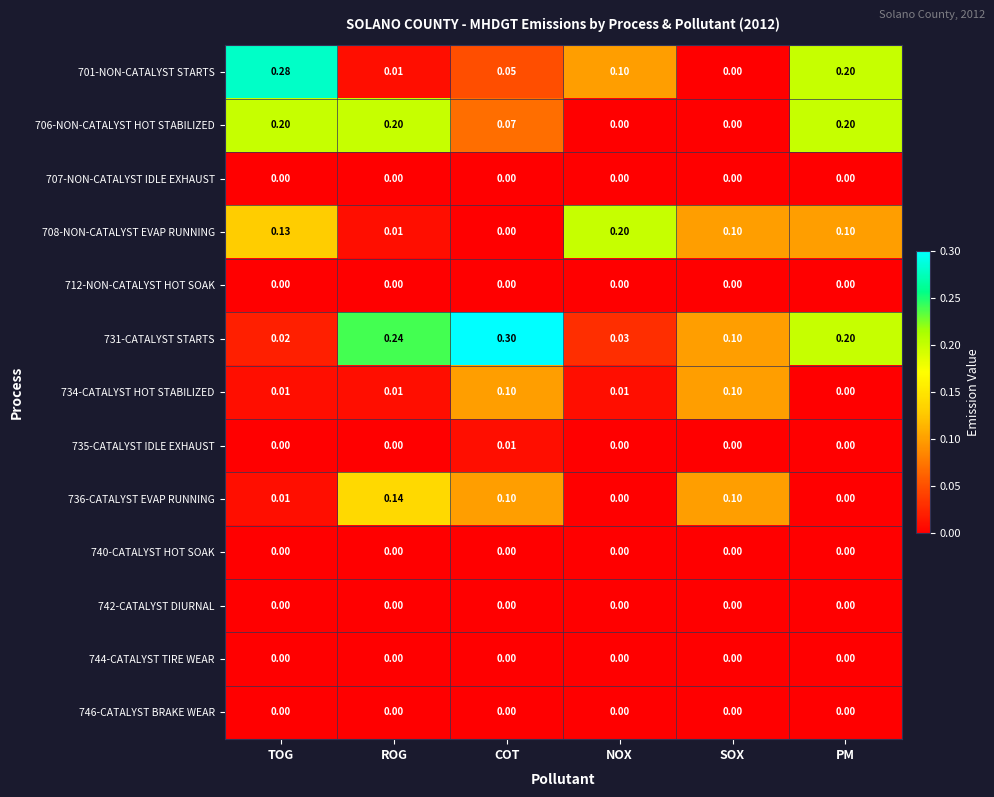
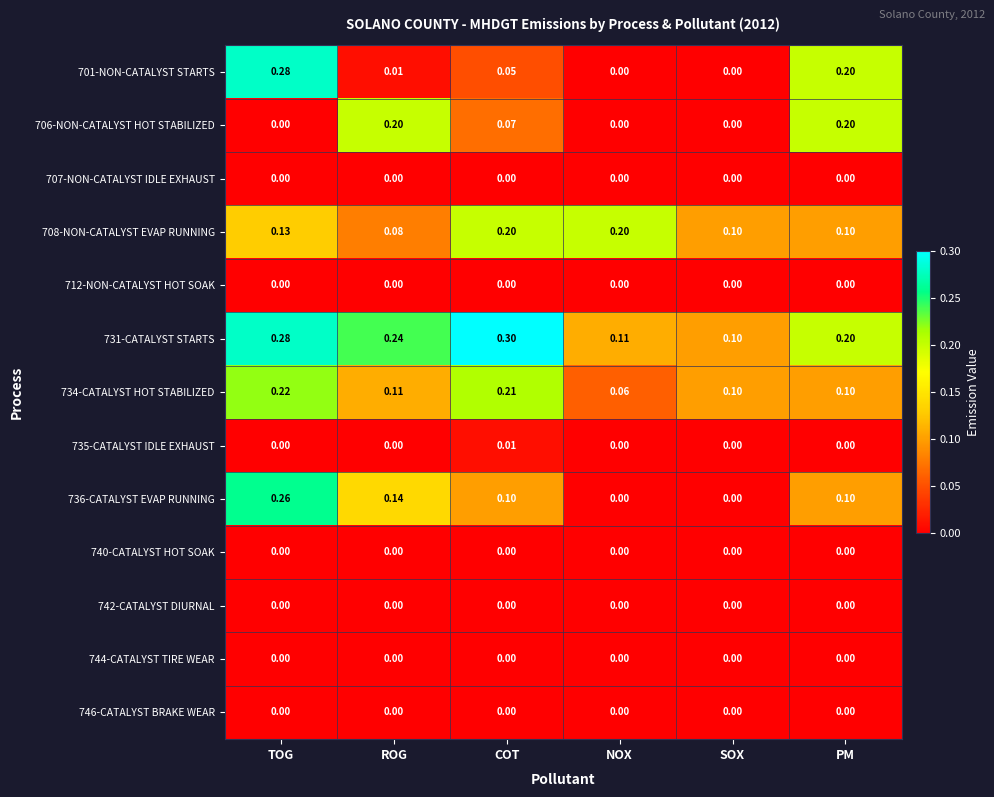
701-NON-CATALYST STARTS, NOX: 0.10 -> 0.00
706-NON-CATALYST HOT STABILIZED, TOG: 0.20 -> 0.00
708-NON-CATALYST EVAP RUNNING, ROG: 0.01 -> 0.08
708-NON-CATALYST EVAP RUNNING, COT: 0.00 -> 0.20
731-CATALYST STARTS, TOG: 0.02 -> 0.28
731-CATALYST STARTS, NOX: 0.03 -> 0.11
734-CATALYST HOT STABILIZED, TOG: 0.01 -> 0.22
734-CATALYST HOT STABILIZED, ROG: 0.01 -> 0.11
734-CATALYST HOT STABILIZED, COT: 0.10 -> 0.21
734-CATALYST HOT STABILIZED, NOX: 0.01 -> 0.06
734-CATALYST HOT STABILIZED, PM: 0.00 -> 0.10
736-CATALYST EVAP RUNNING, TOG: 0.01 -> 0.26
736-CATALYST EVAP RUNNING, SOX: 0.10 -> 0.00
736-CATALYST EVAP RUNNING, PM: 0.00 -> 0.10
